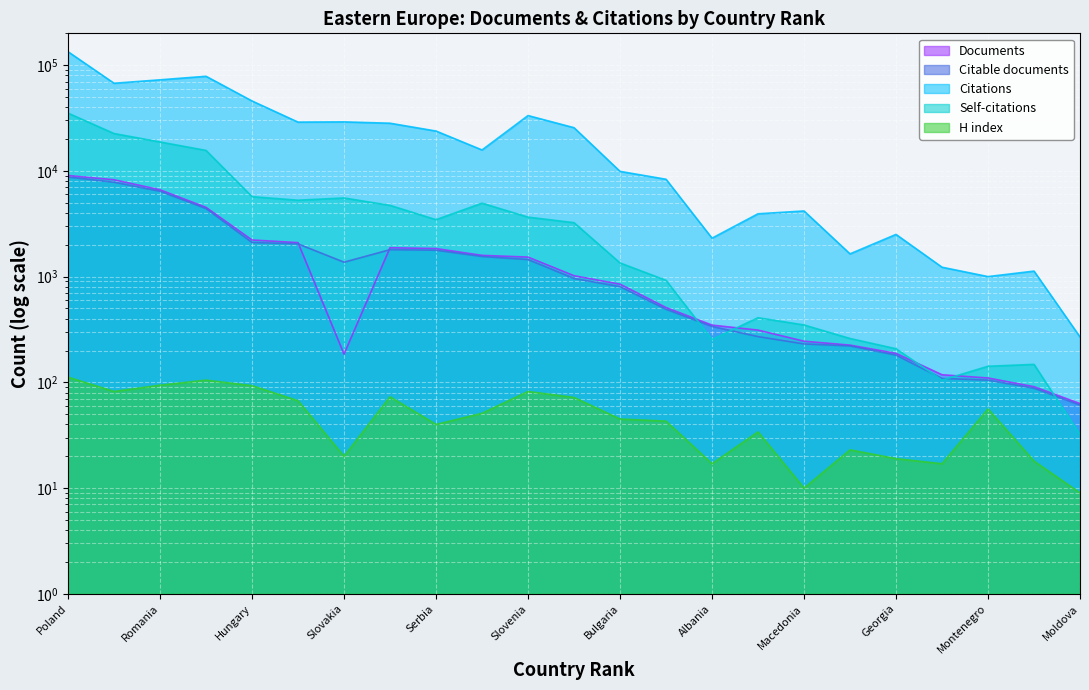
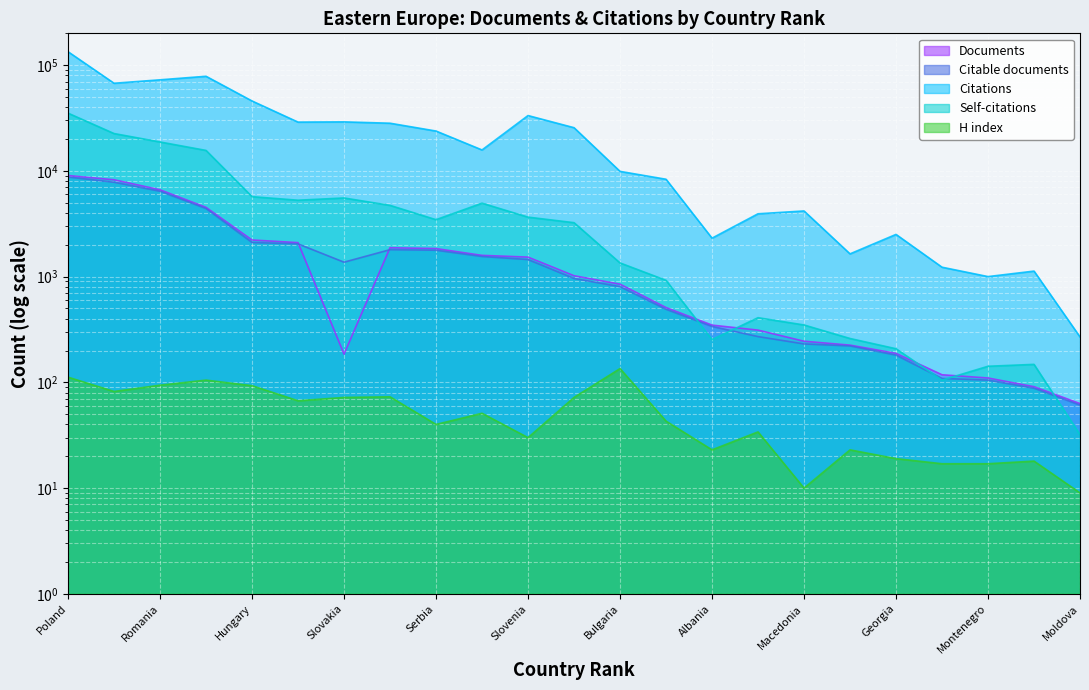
H index, Slovakia: 20 -> 70
H index, Slovenia: 80 -> 30
H index, Bulgaria: 45 -> 140
H index, Albania: 17 -> 23
H index, Montenegro: 60 -> 17
